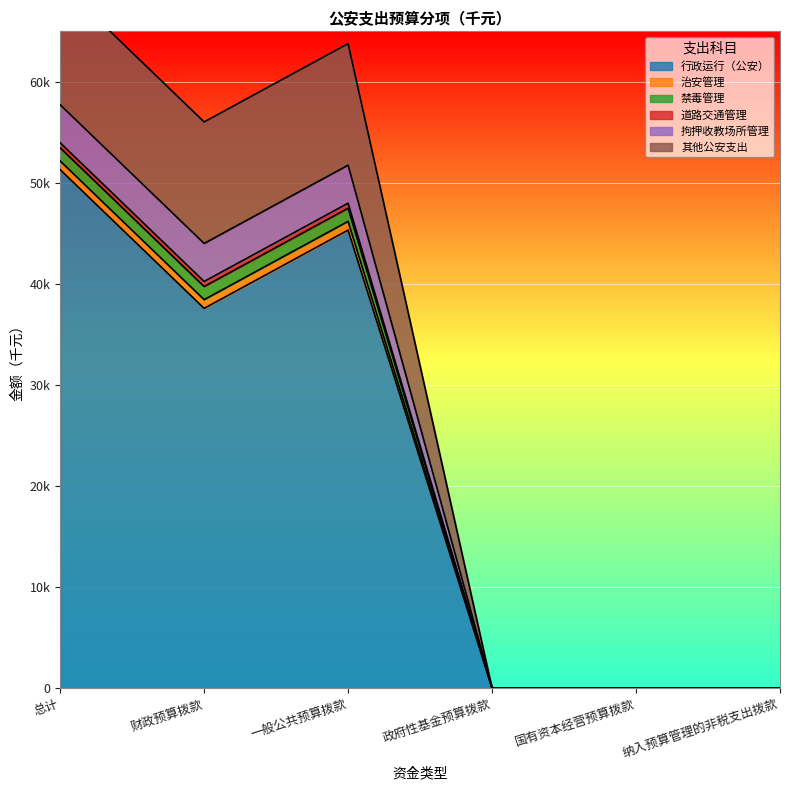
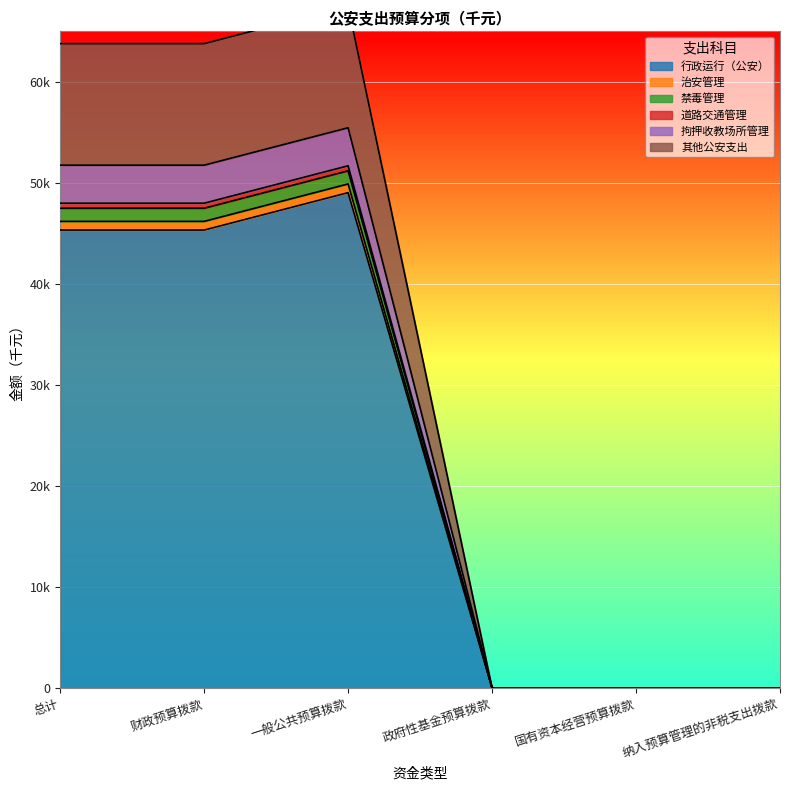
行政运行（公安）, 总计: 51300 -> 45300
行政运行（公安）, 财政预算拨款: 37600 -> 45300
行政运行（公安）, 一般公共预算拨款: 45300 -> 49000
